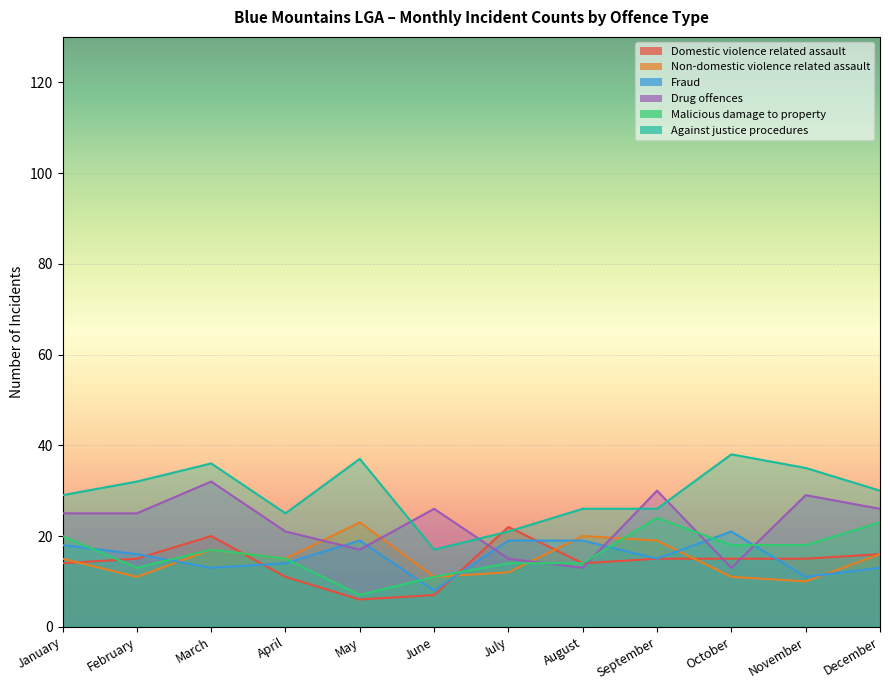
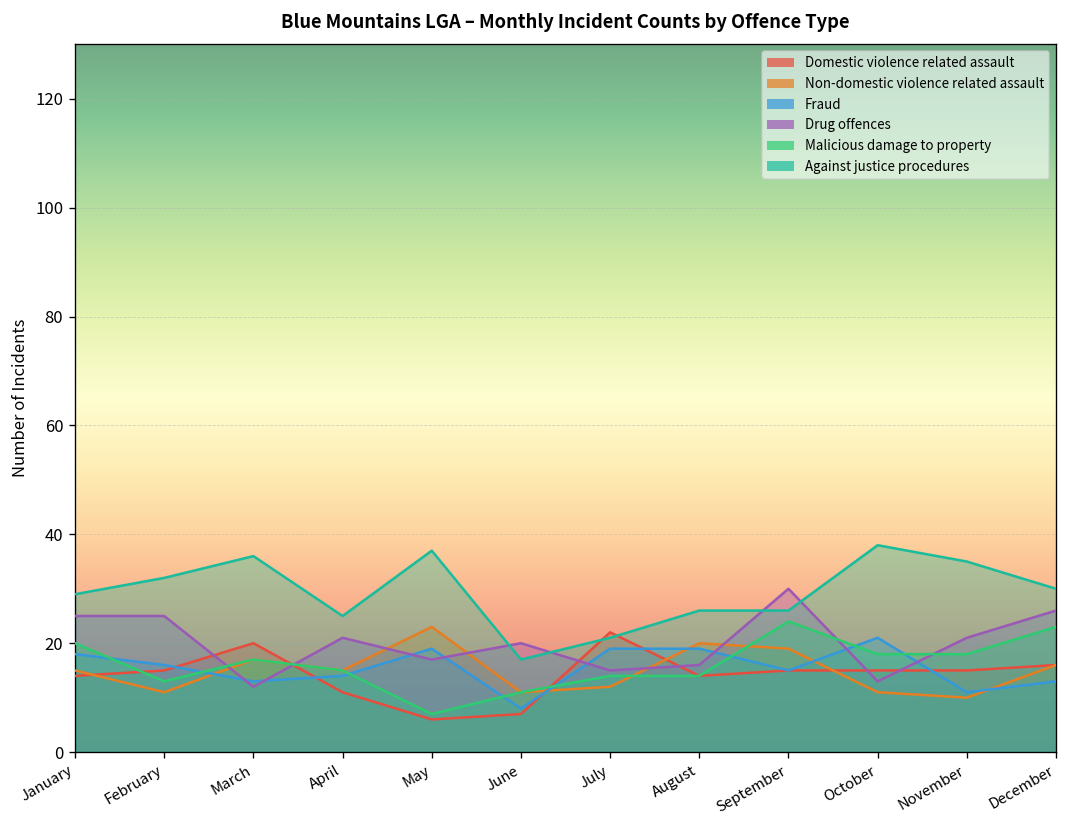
Drug offences, March: 32 -> 12
Drug offences, June: 26 -> 20
Drug offences, August: 13 -> 16
Drug offences, November: 29 -> 21
